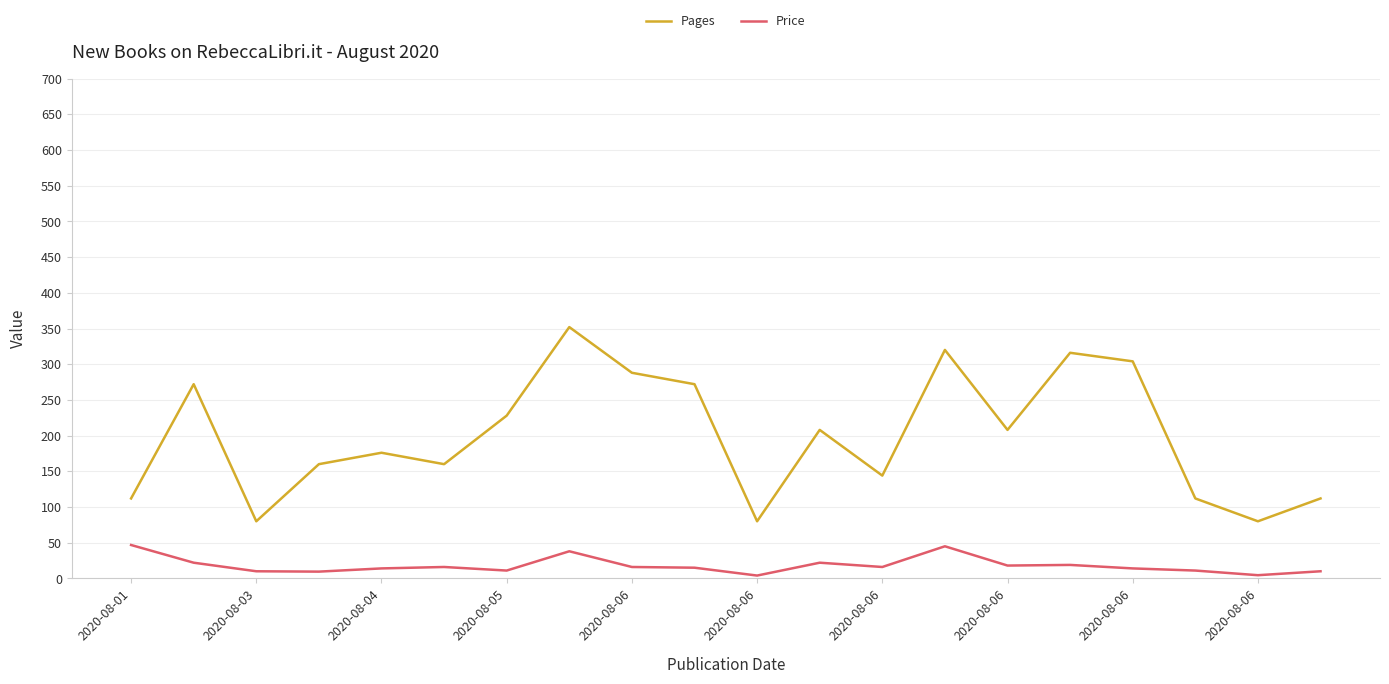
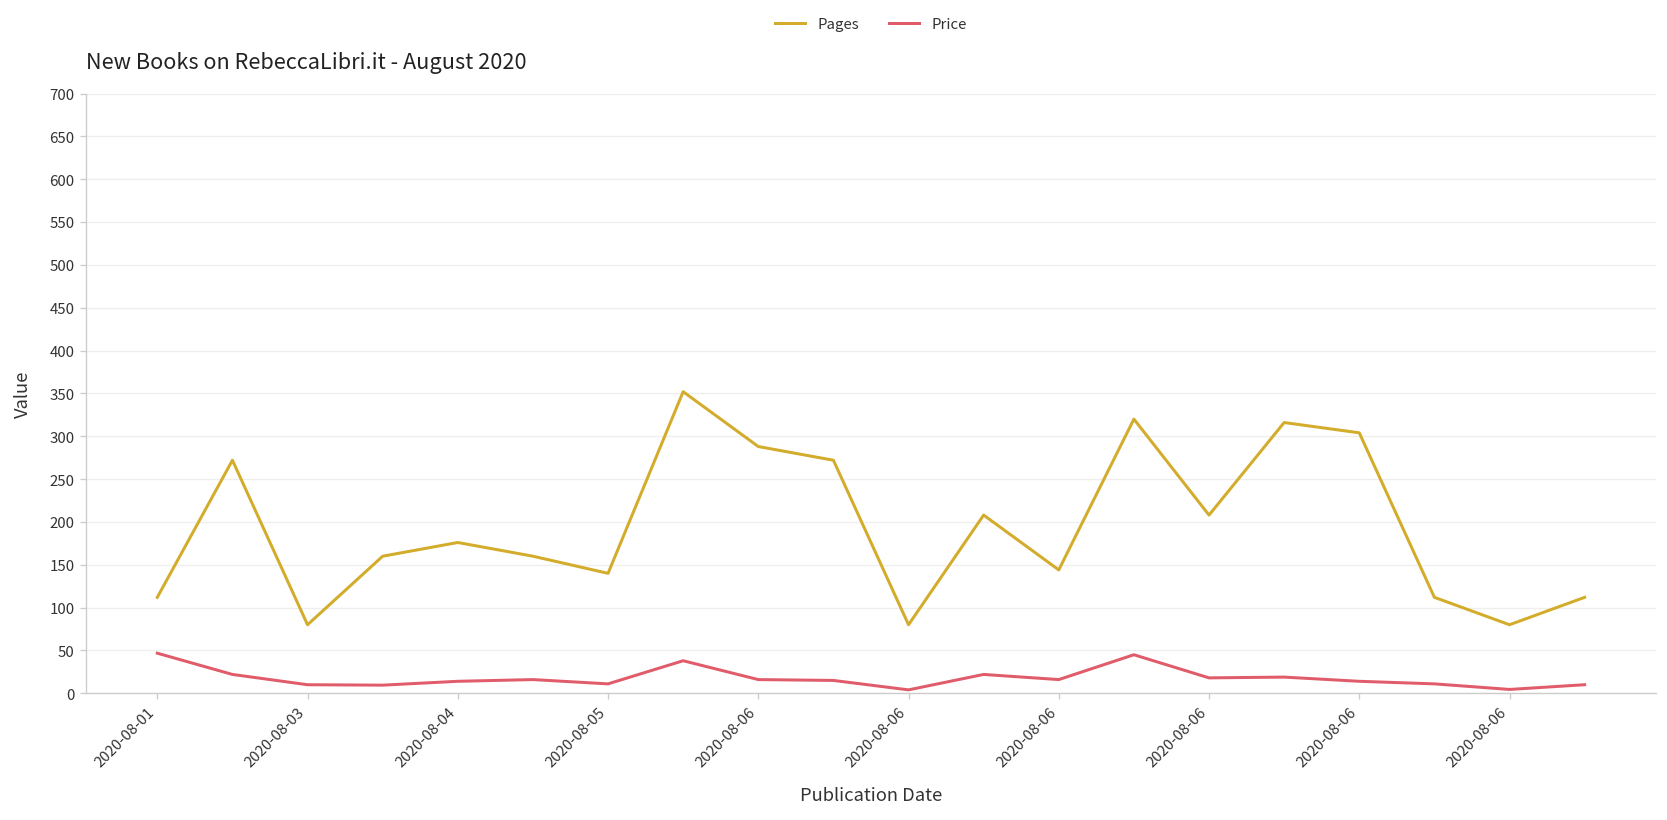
Pages, 2020-08-05: 230 -> 140
